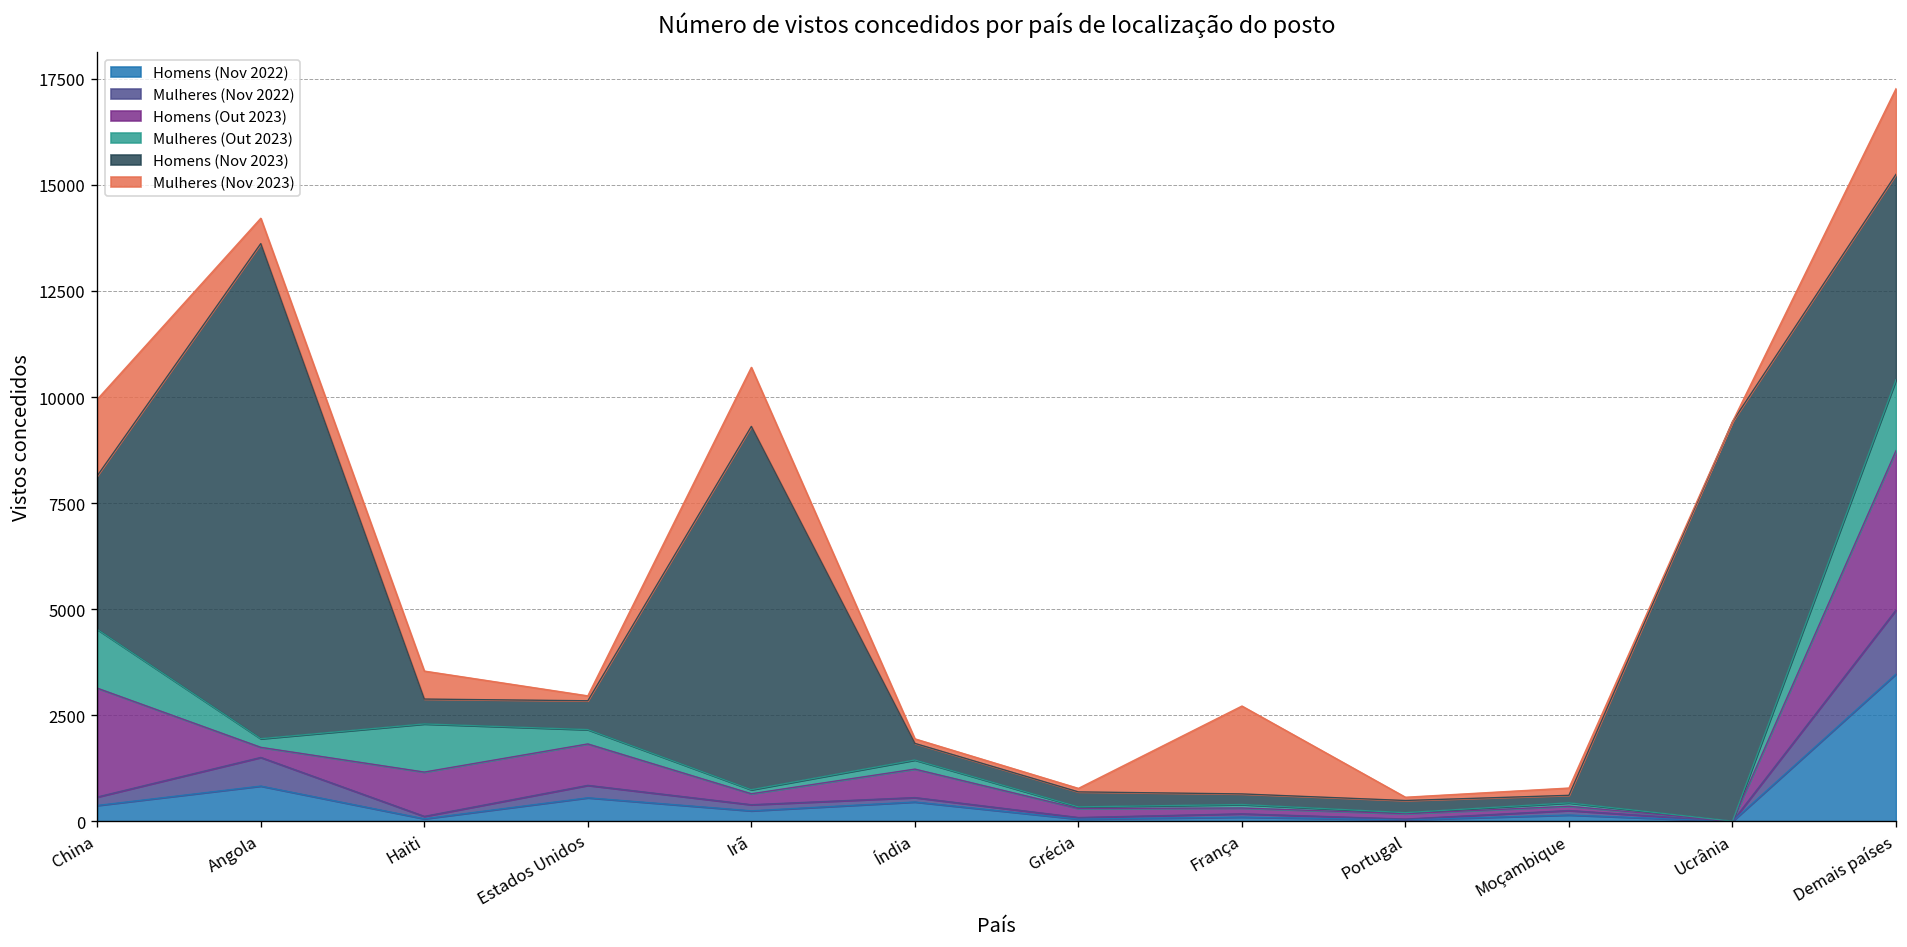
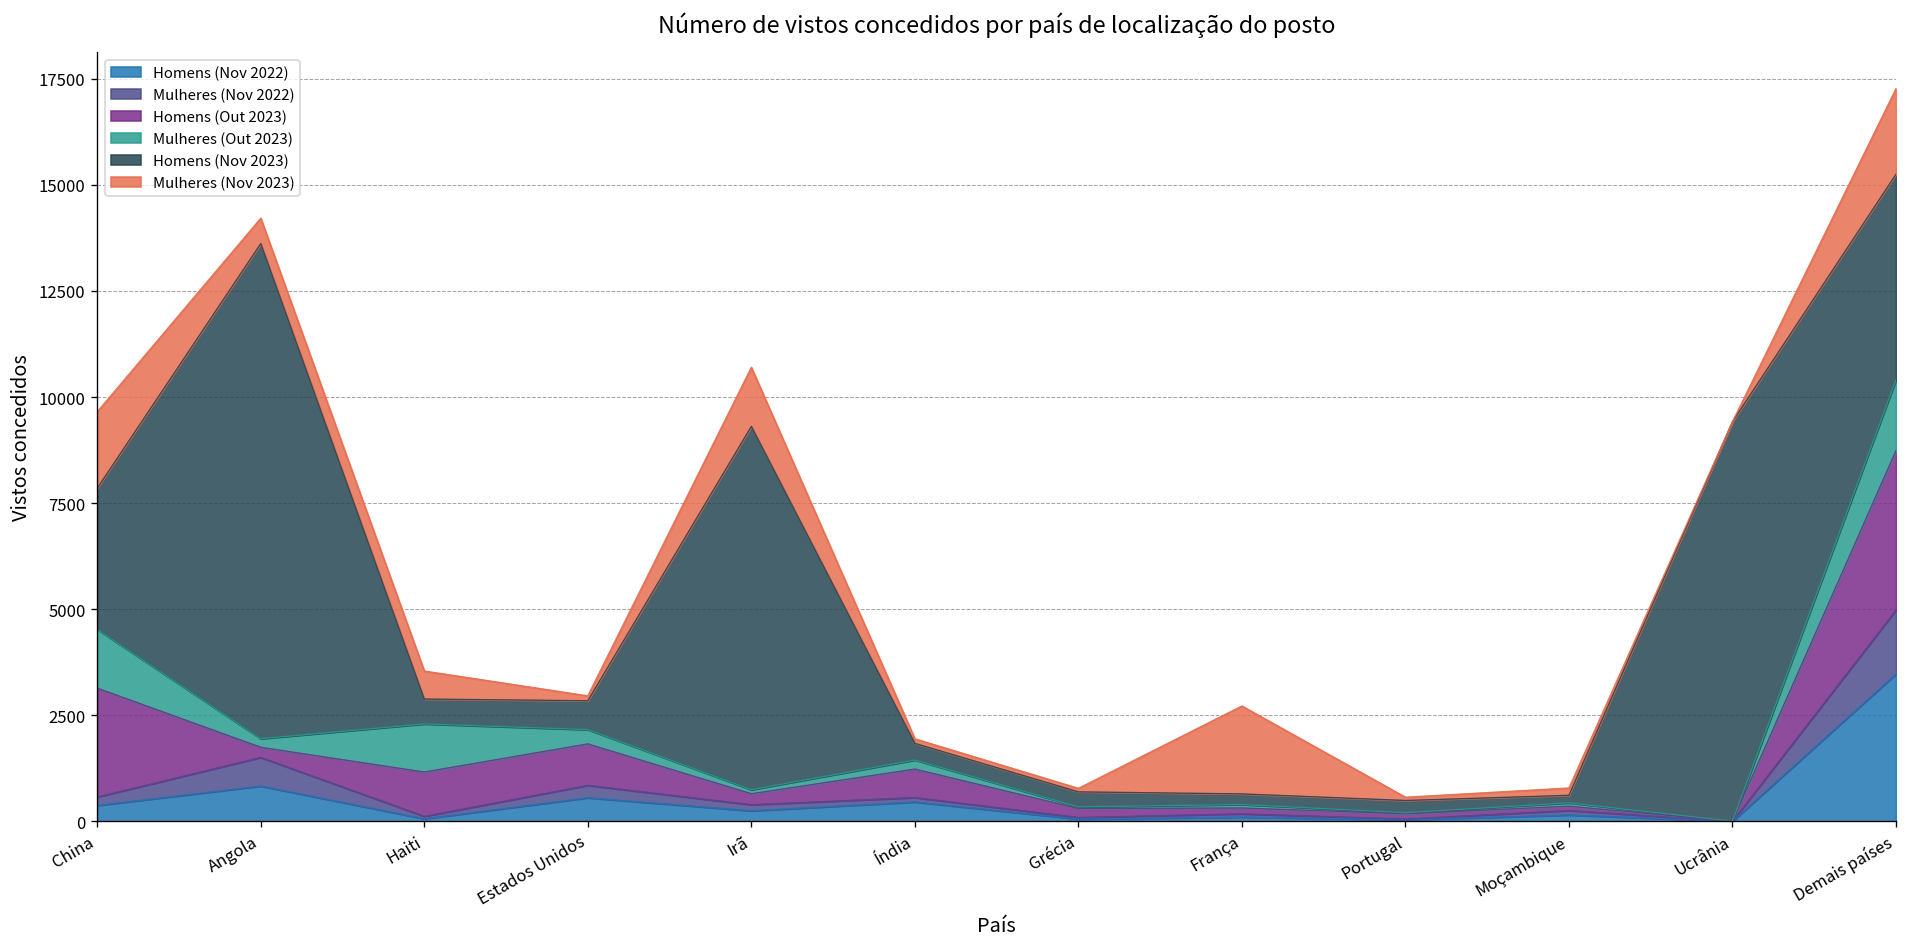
Homens (Nov 2023), China: 3600 -> 3300
